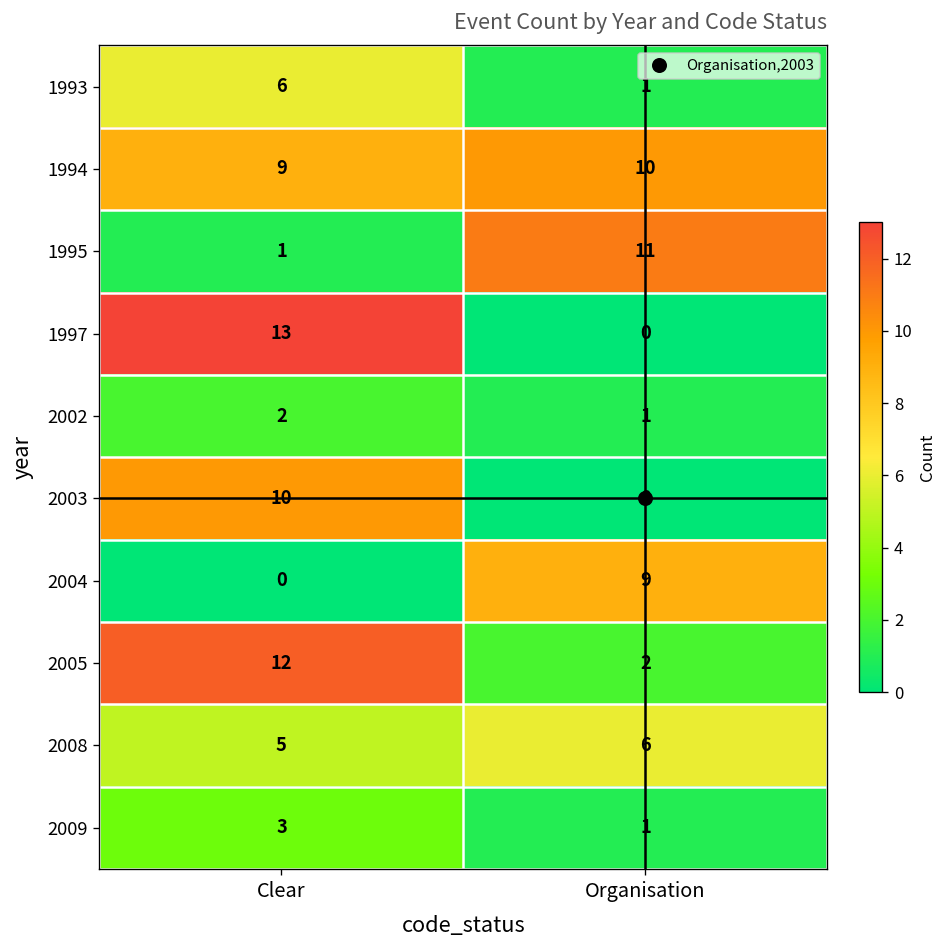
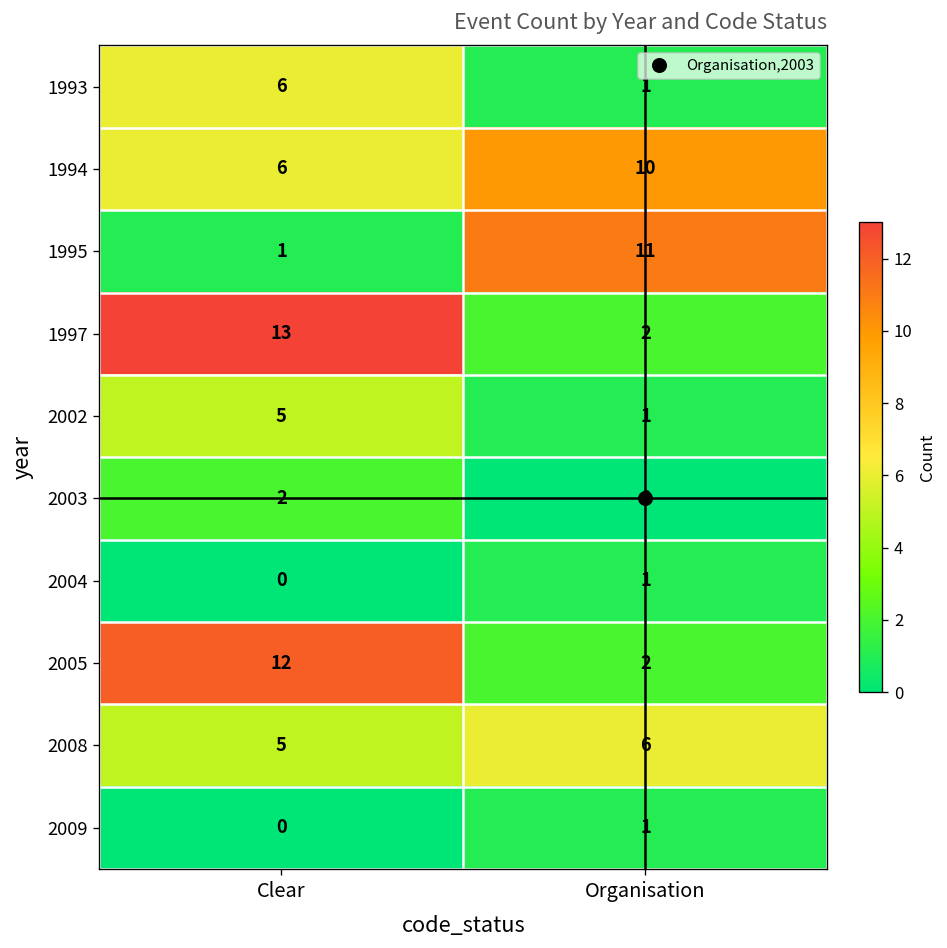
1994, Clear: 9 -> 6
1997, Organisation: 0 -> 2
2002, Clear: 2 -> 5
2003, Clear: 10 -> 2
2004, Organisation: 9 -> 1
2009, Clear: 3 -> 0
